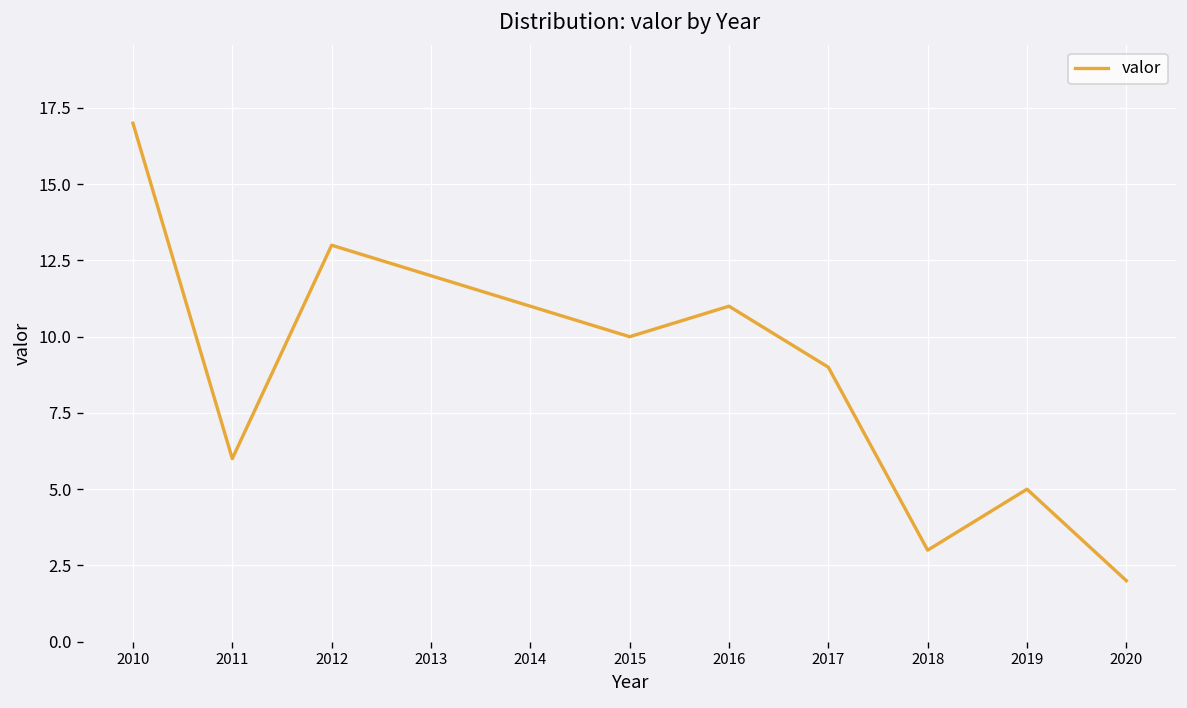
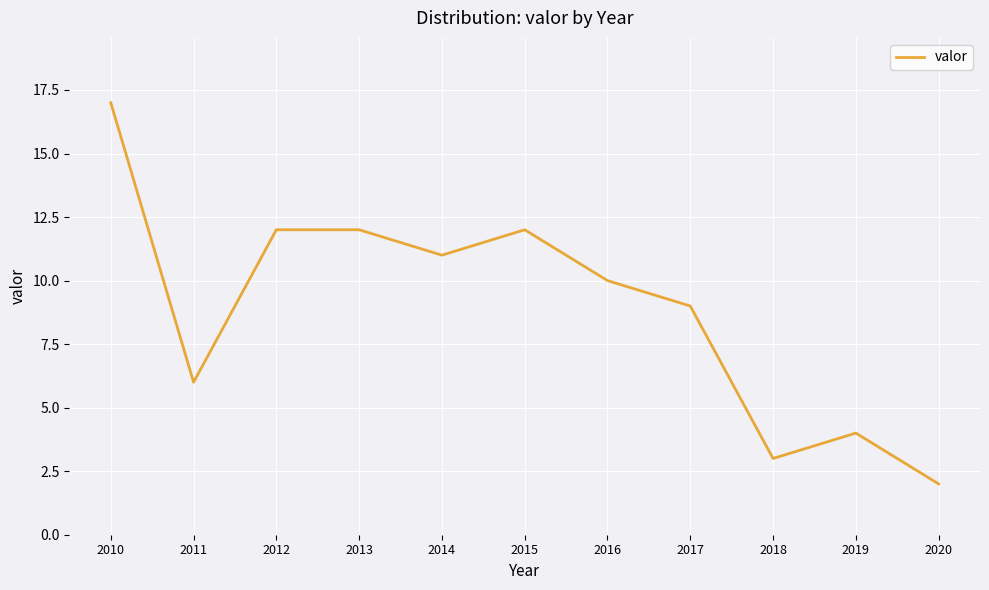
2012: 13 -> 12
2015: 10 -> 12
2016: 11 -> 10
2019: 5 -> 4
